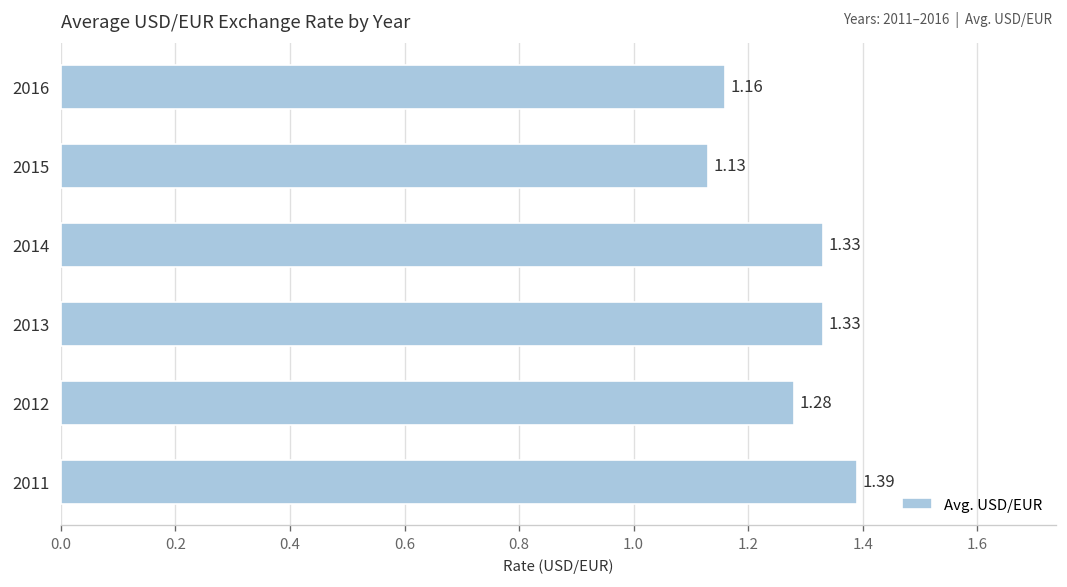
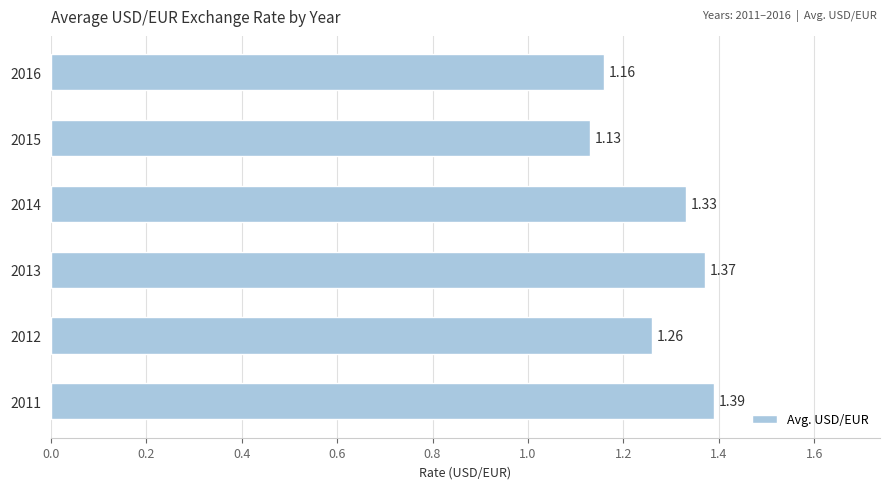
2013: 1.33 -> 1.37
2012: 1.28 -> 1.26
